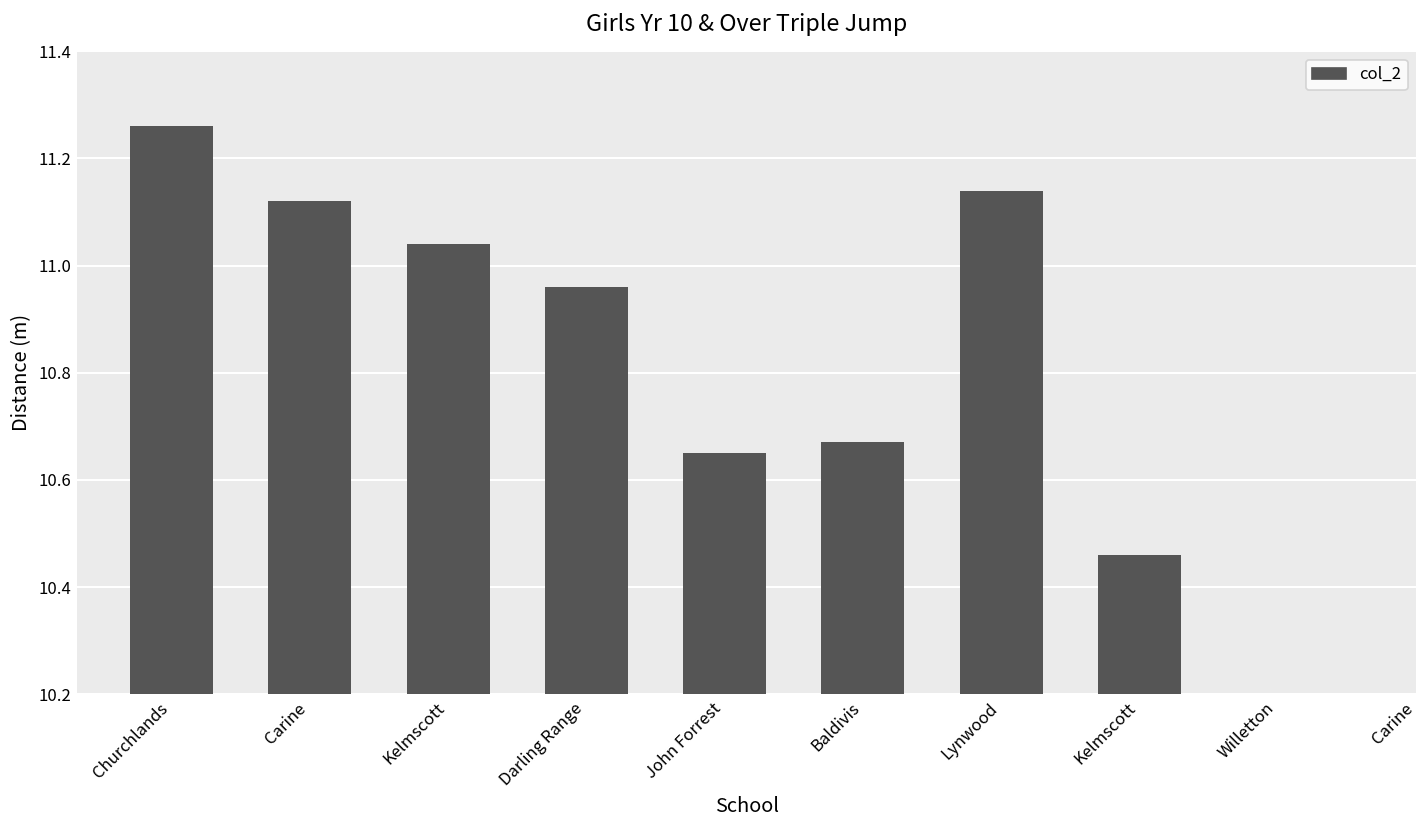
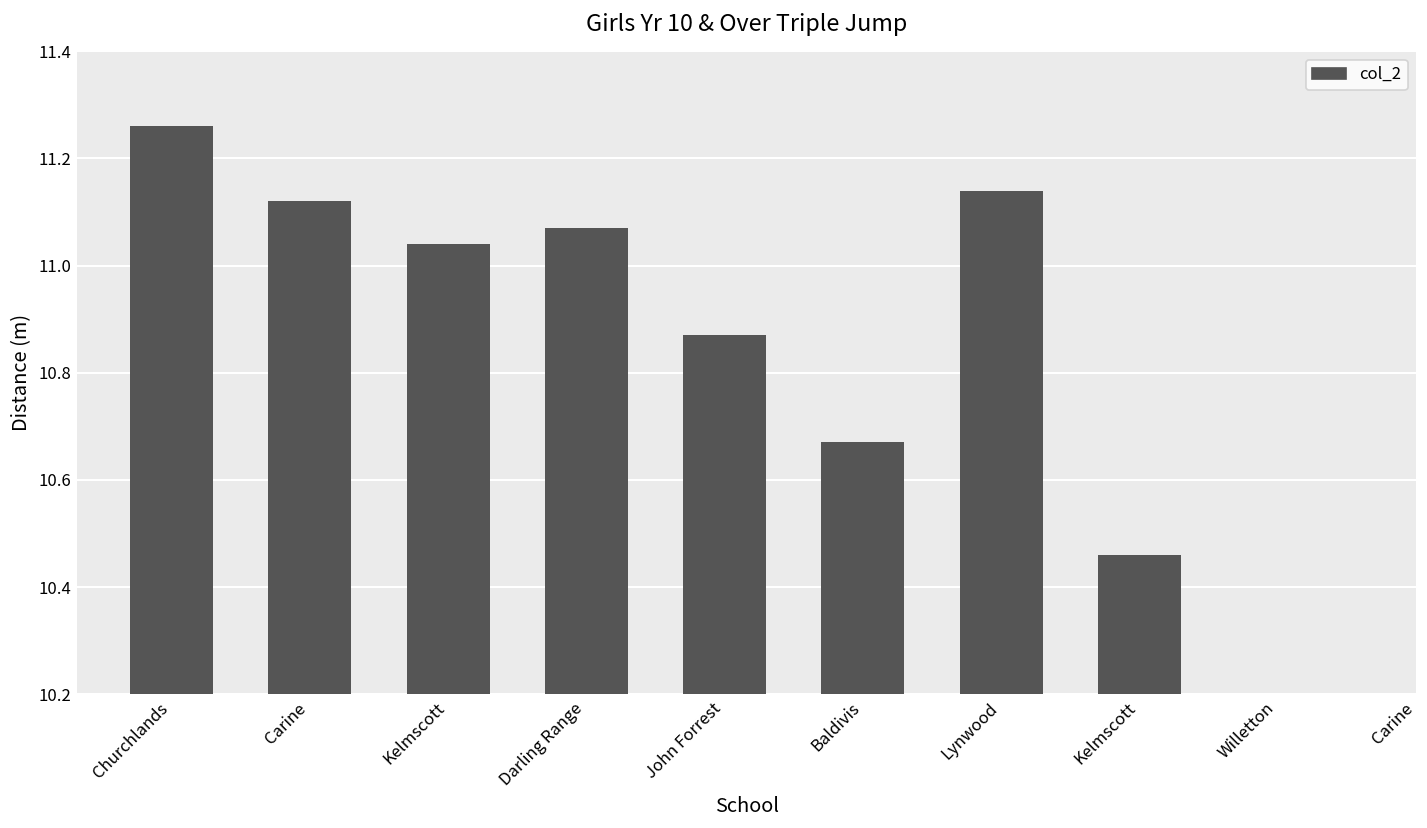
Darling Range: 10.96 -> 11.07
John Forrest: 10.65 -> 10.87
